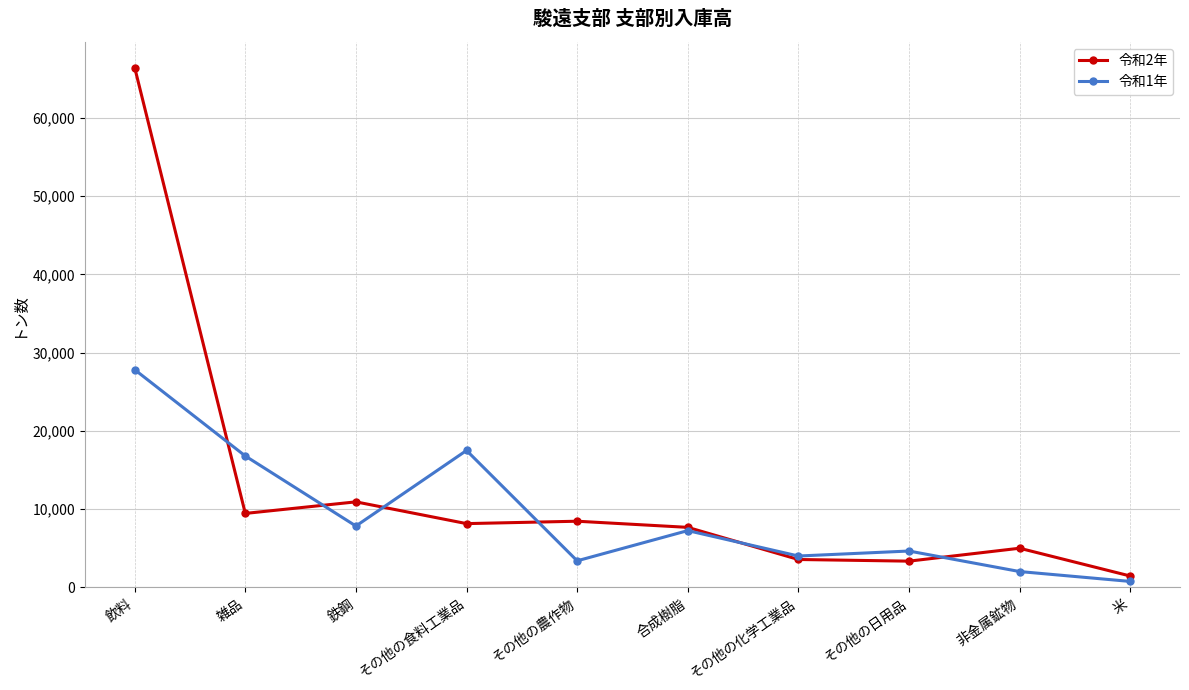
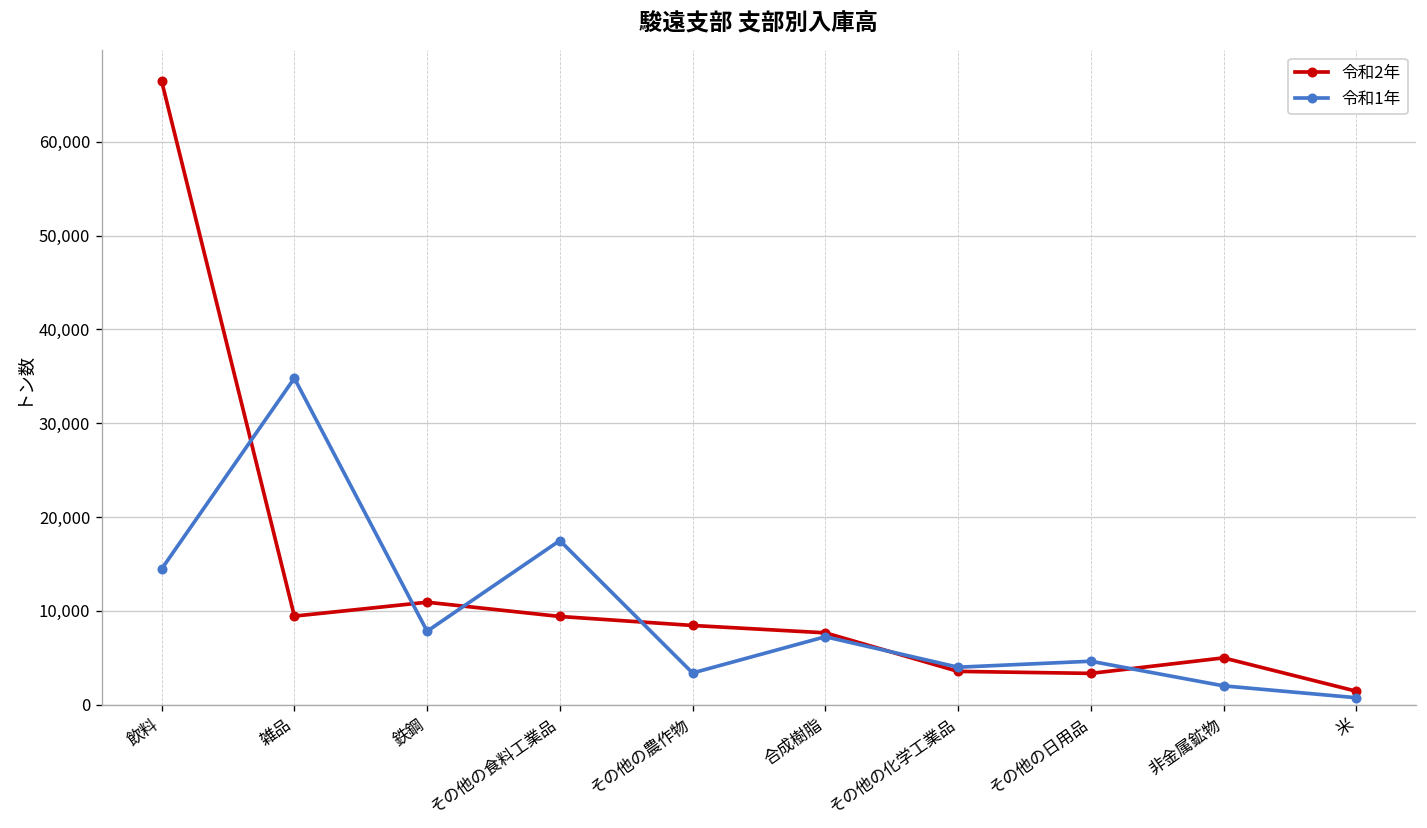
令和1年, 飲料: 28,000 -> 14,000
令和1年, 雑品: 17,000 -> 35,000
令和2年, その他の食料工業品: 8,000 -> 9,000
